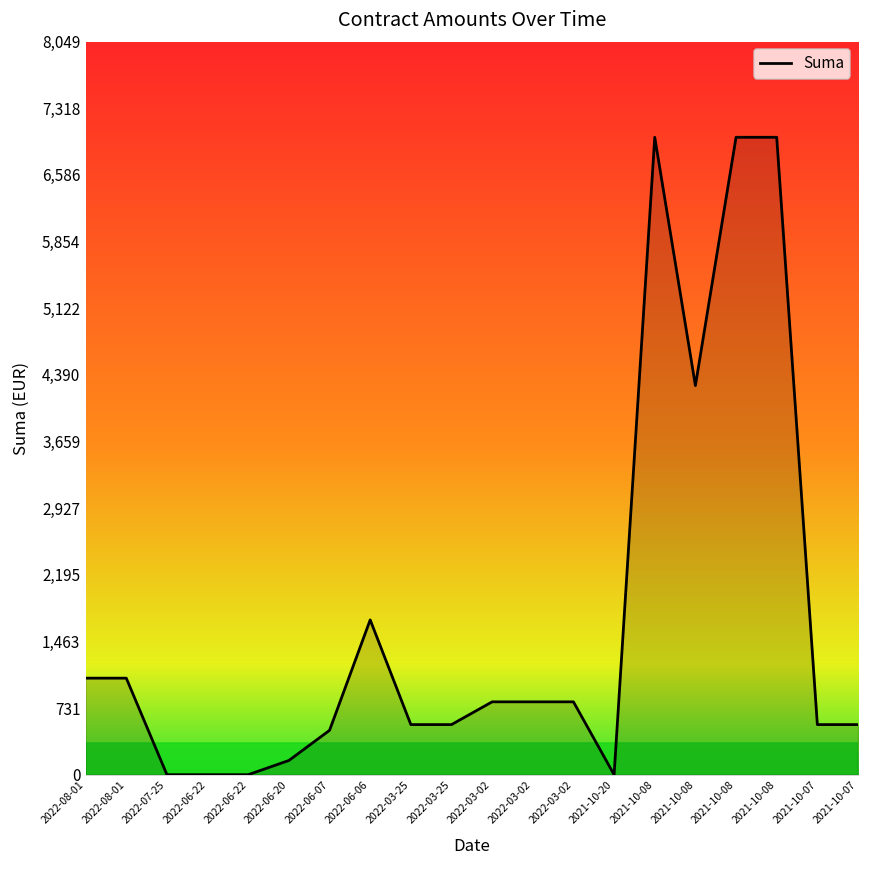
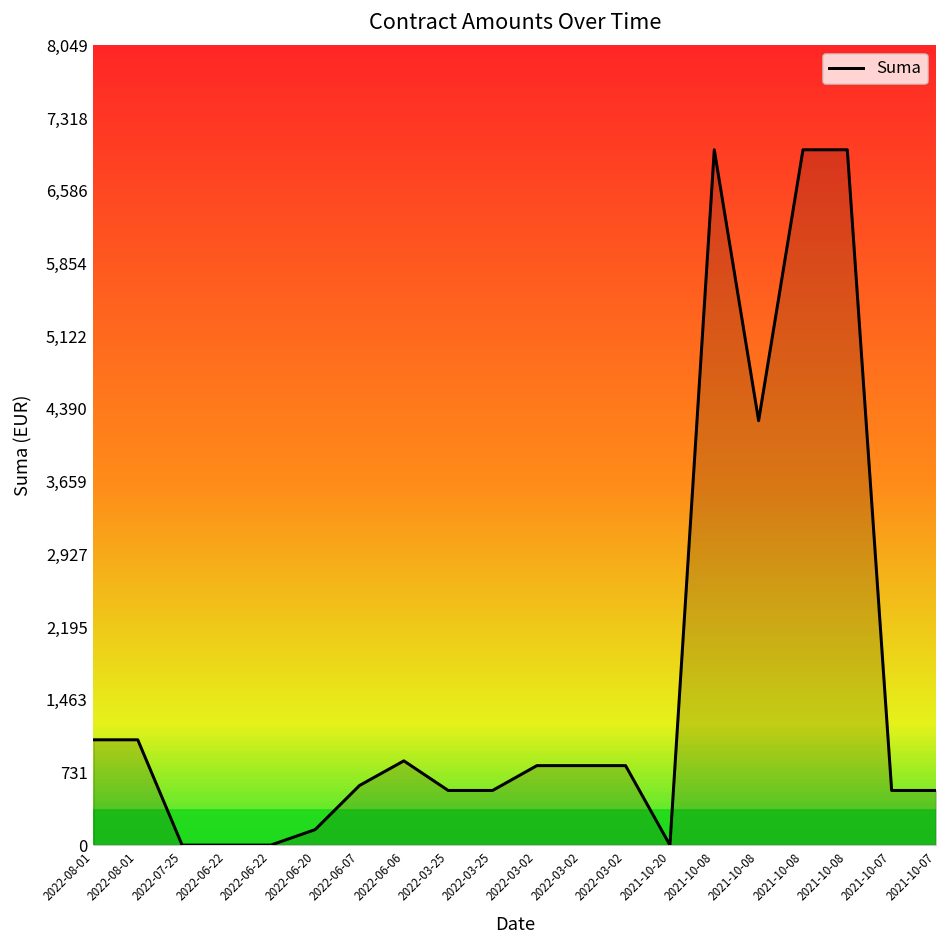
2022-06-07: 500 -> 600
2022-06-06: 1,700 -> 800
